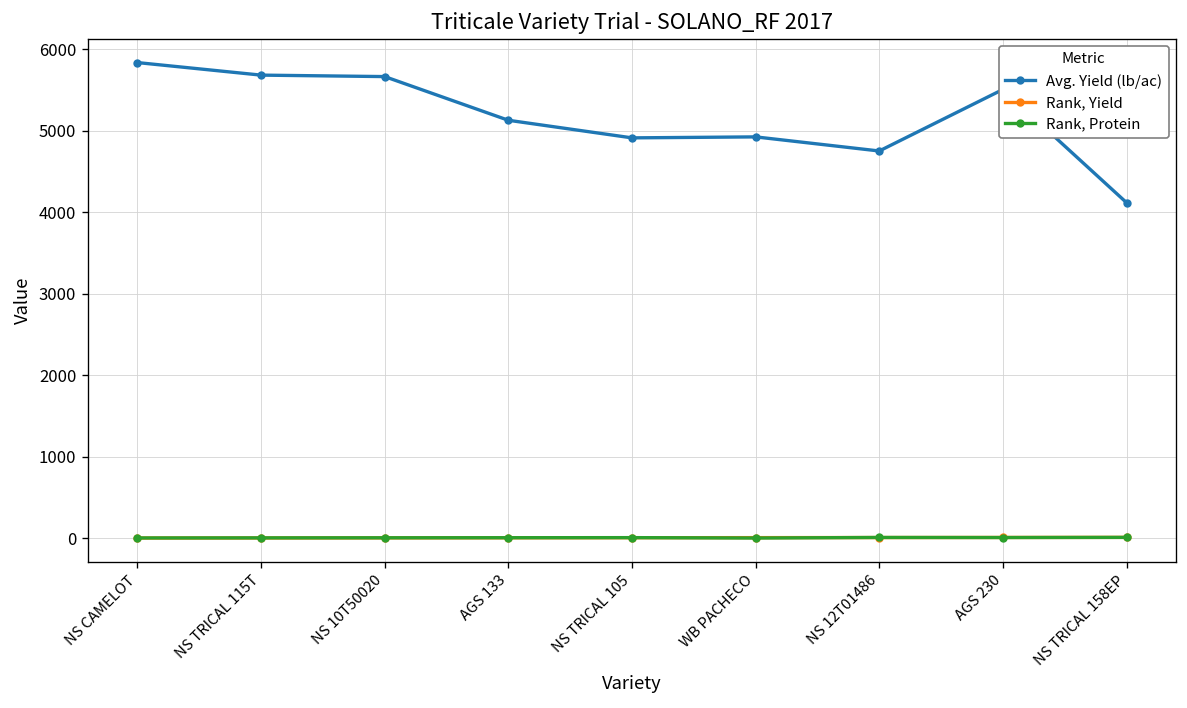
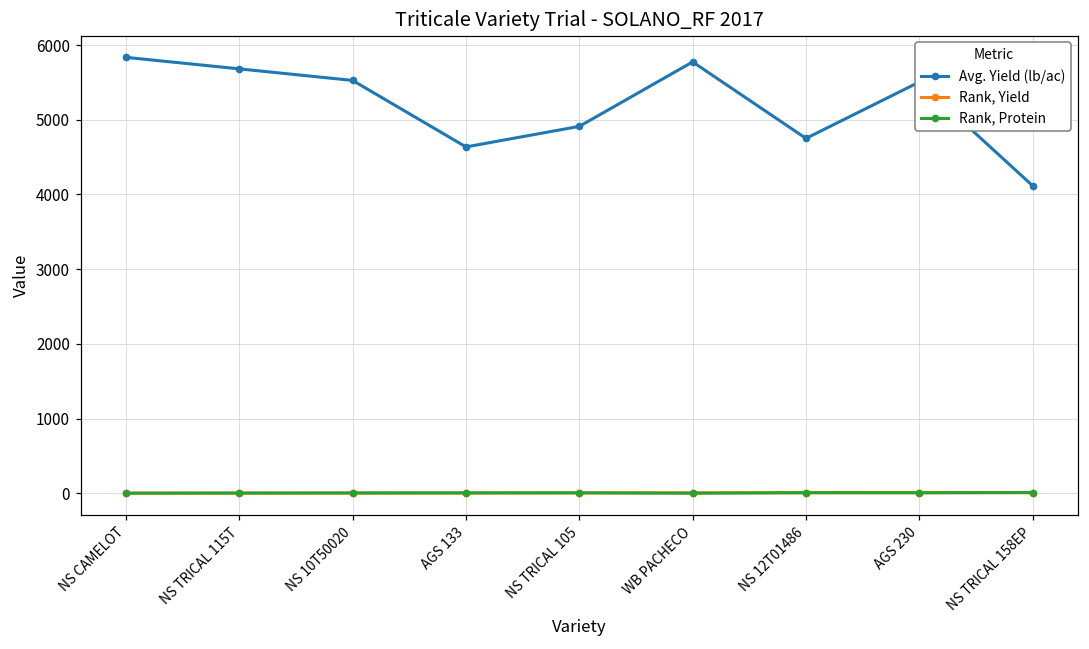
Avg. Yield (lb/ac), NS 10T50020: 5700 -> 5500
Avg. Yield (lb/ac), AGS 133: 5100 -> 4600
Avg. Yield (lb/ac), WB PACHECO: 4900 -> 5800
